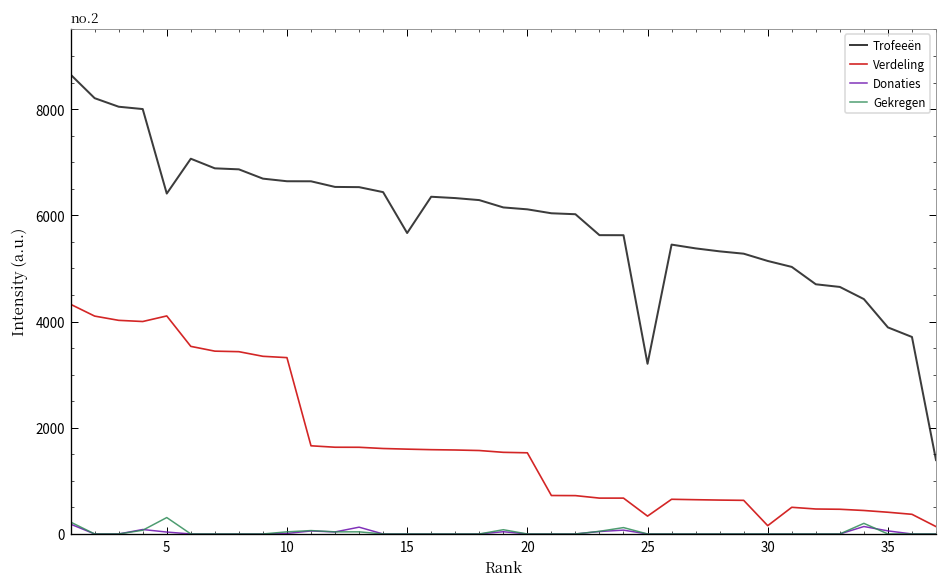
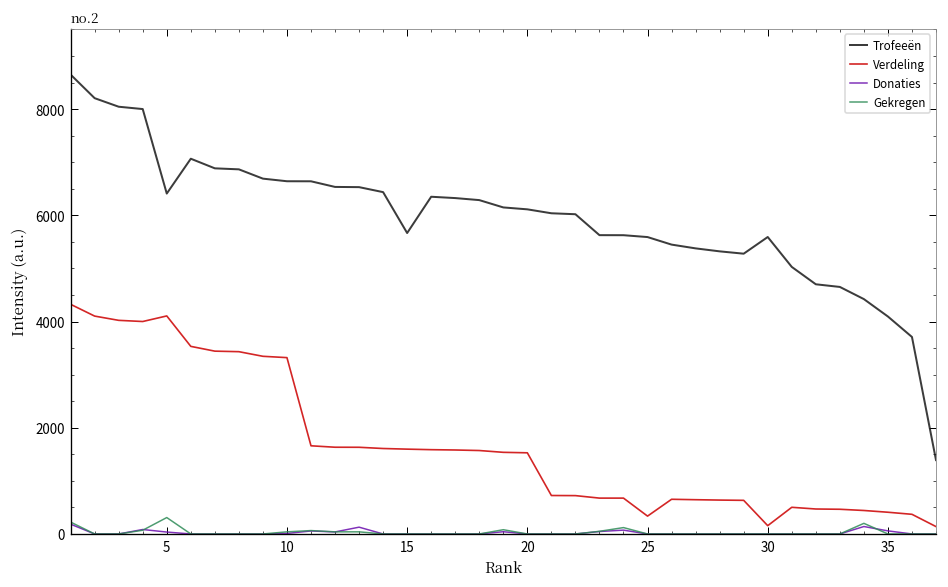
Trofeeën, 25: 3200 -> 5600
Trofeeën, 30: 5100 -> 5600
Trofeeën, 35: 3900 -> 4100
